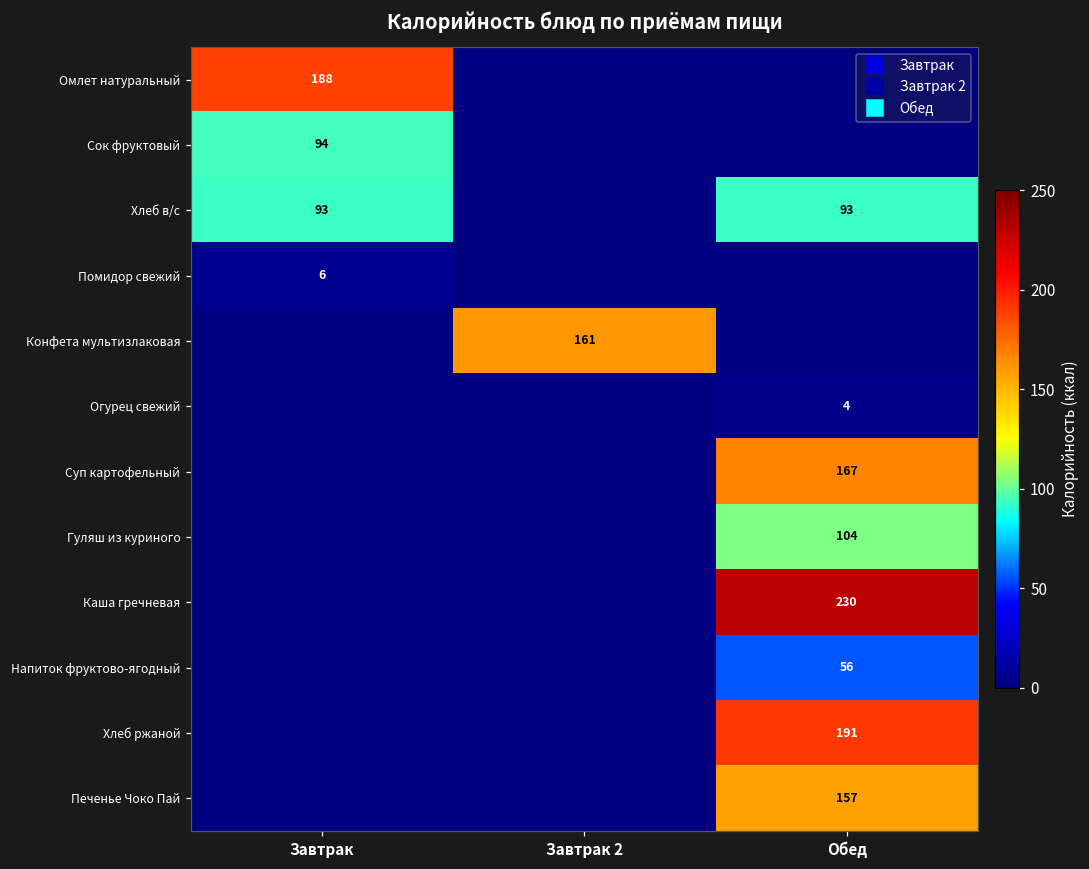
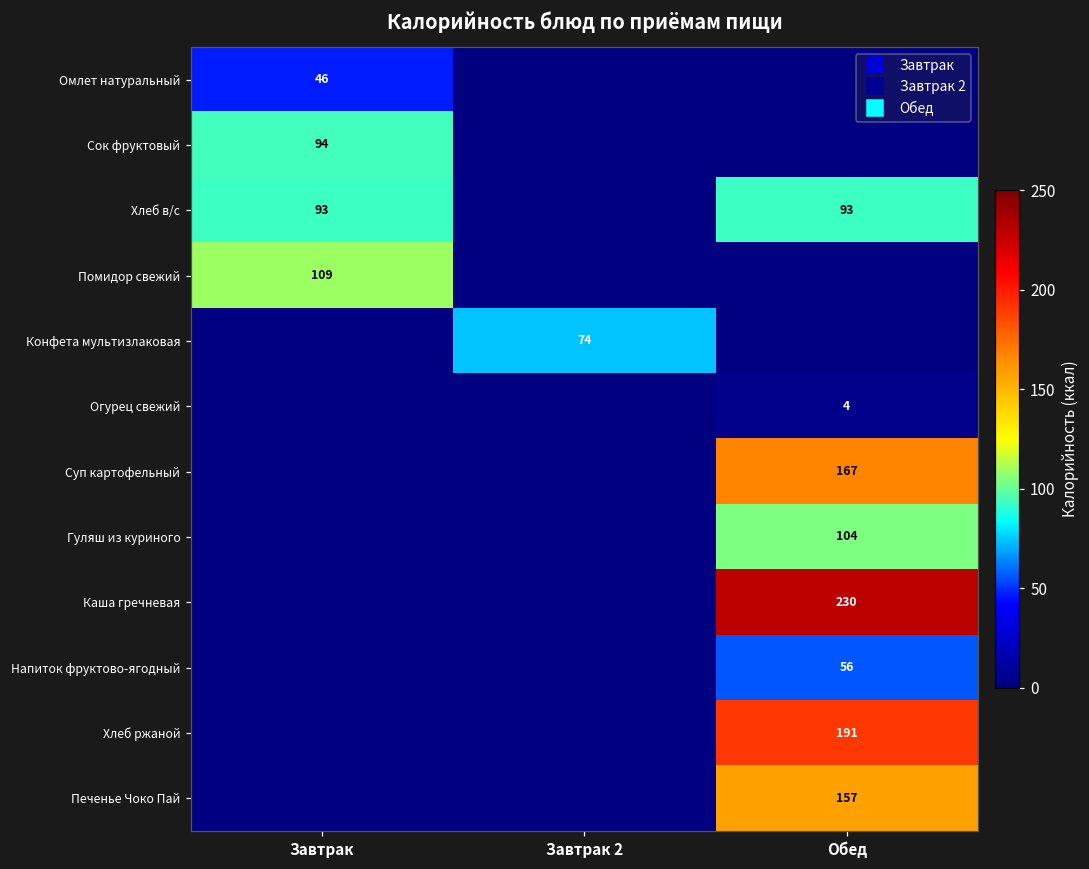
Омлет натуральный, Завтрак: 188 -> 46
Помидор свежий, Завтрак: 6 -> 109
Конфета мультизлаковая, Завтрак 2: 161 -> 74
